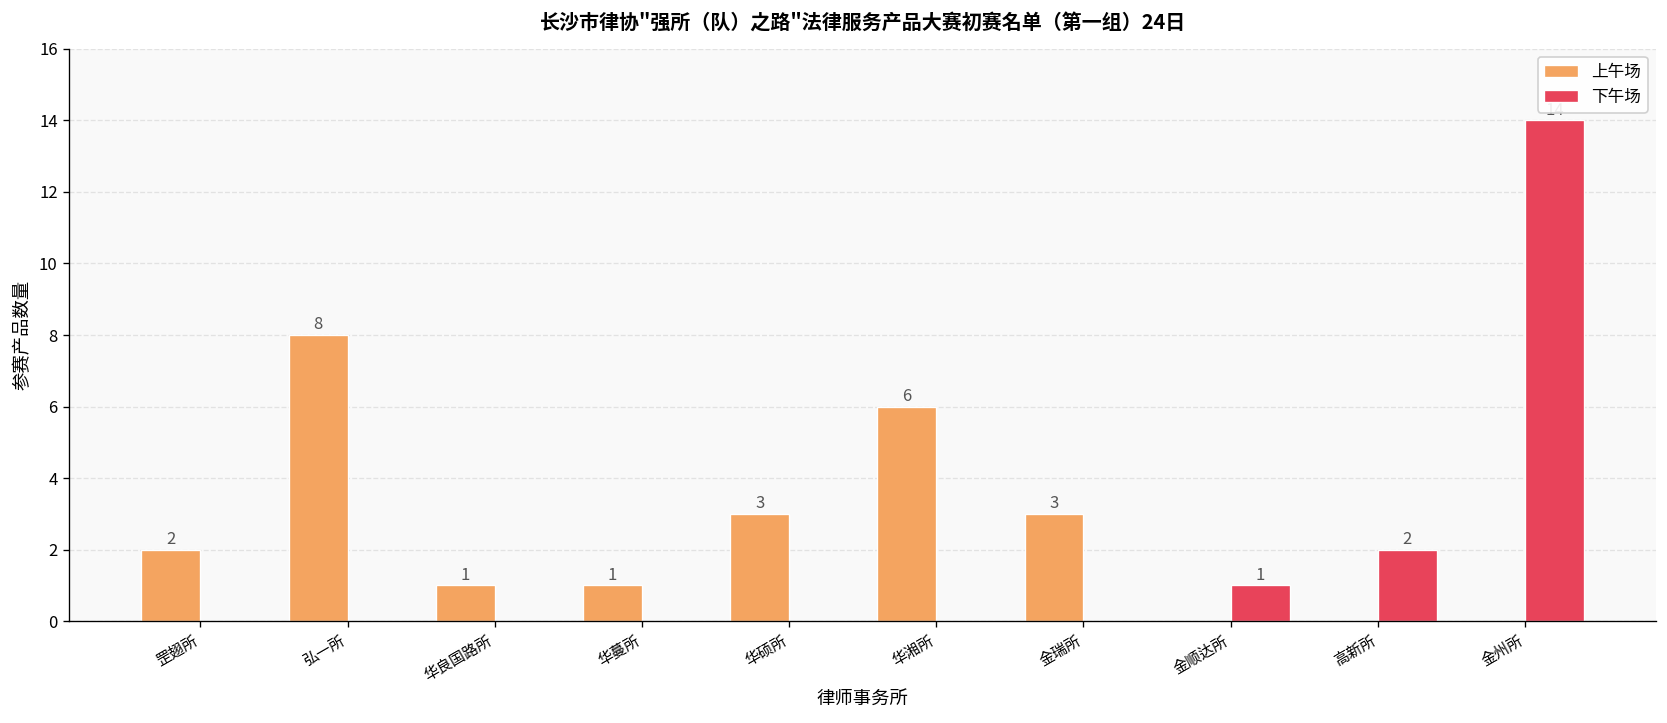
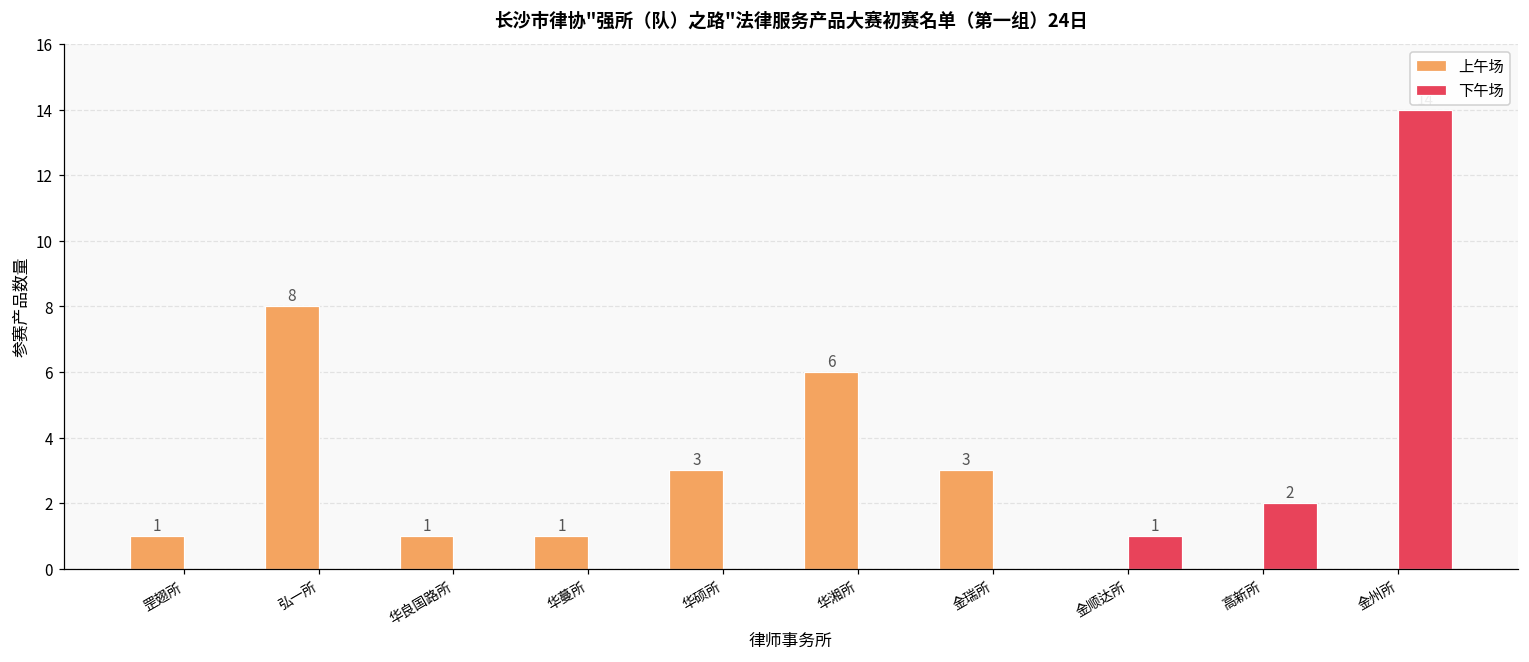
上午场, 罡翅所: 2 -> 1
